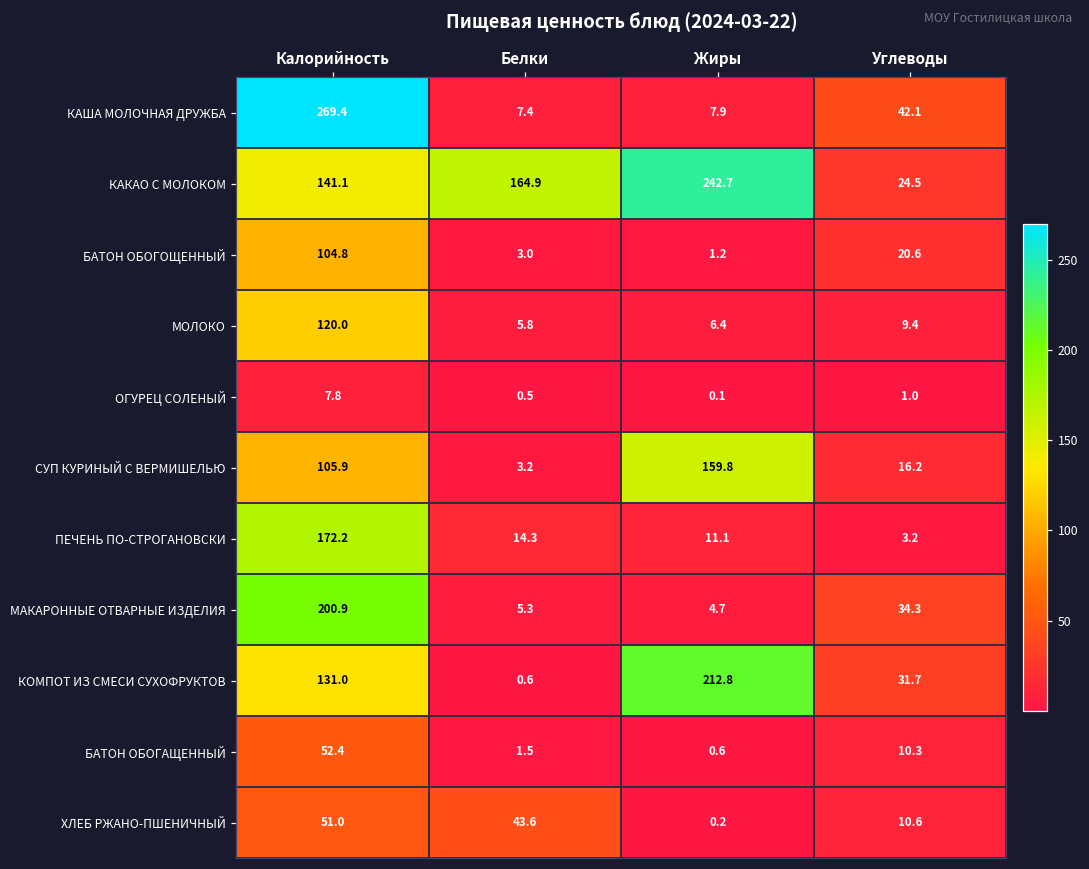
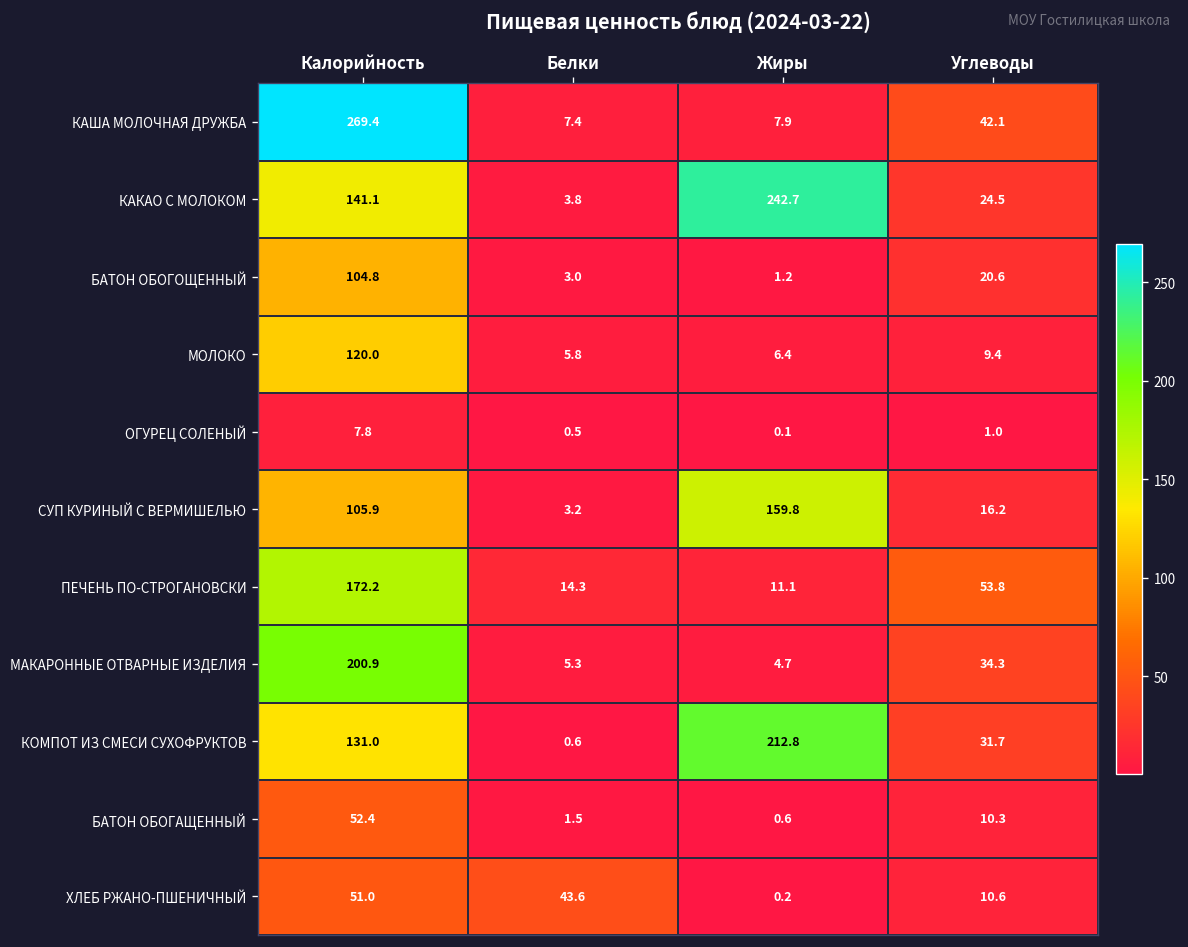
КАКАО С МОЛОКОМ, Белки: 164.9 -> 3.8
ПЕЧЕНЬ ПО-СТРОГАНОВСКИ, Углеводы: 3.2 -> 53.8
